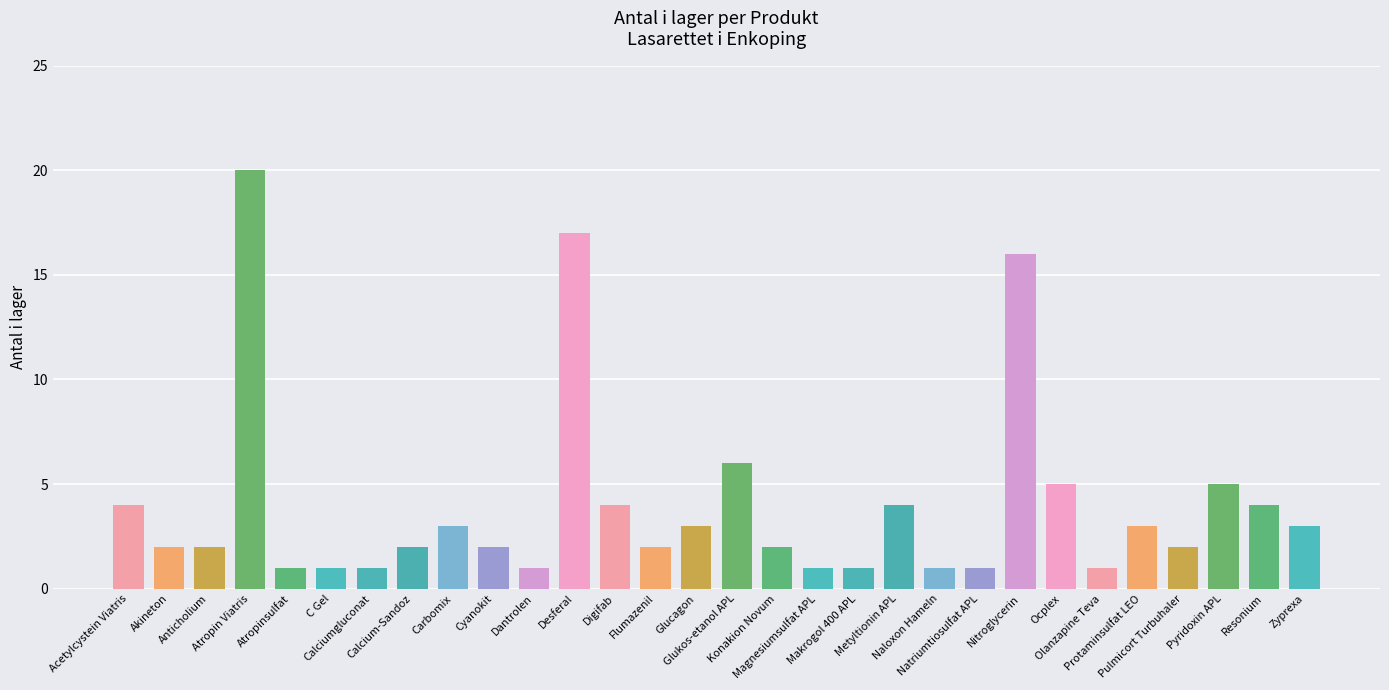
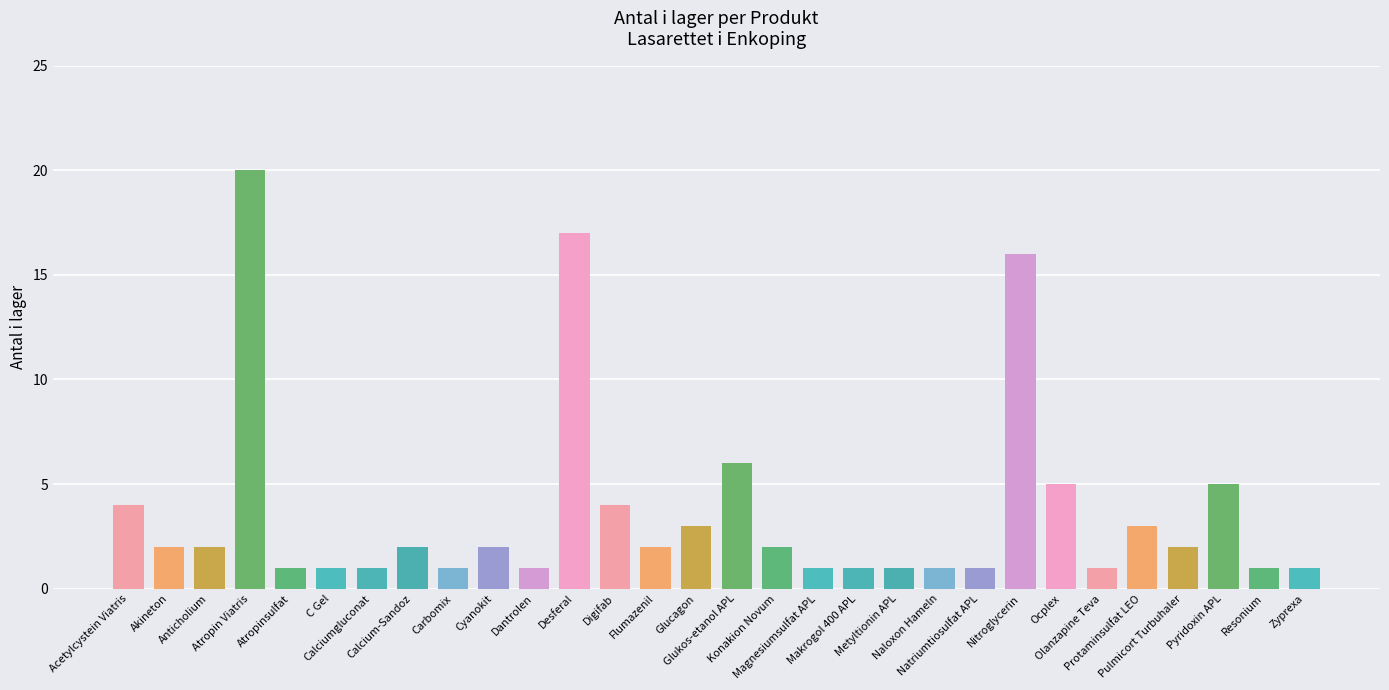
Carbomix: 3 -> 1
Metyltionin APL: 4 -> 1
Resonium: 4 -> 1
Zyprexa: 3 -> 1
